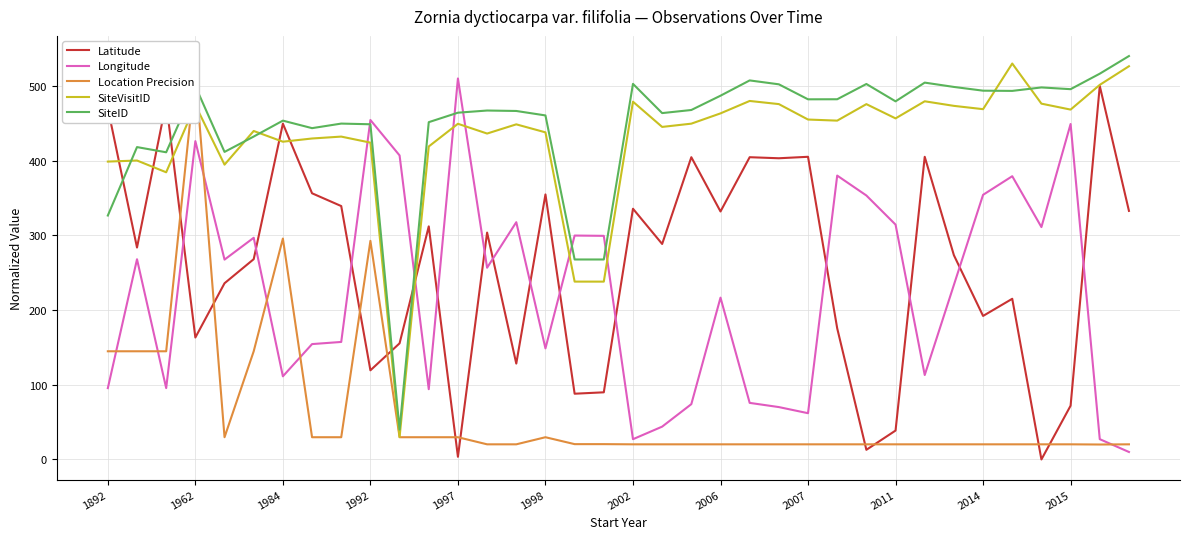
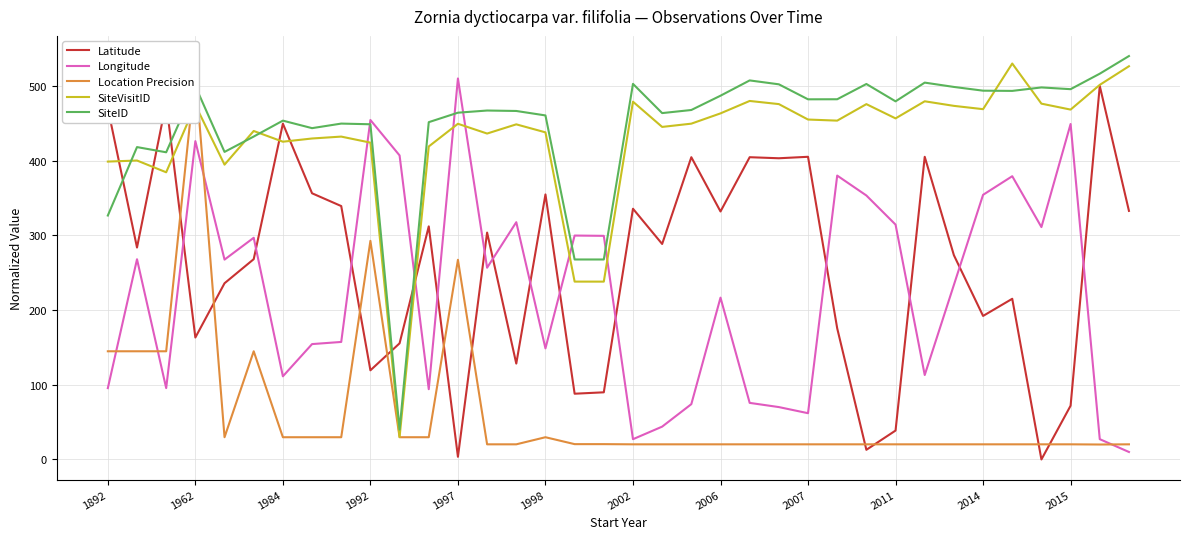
Location Precision, 1984: 300 -> 30
Location Precision, 1997: 30 -> 270
